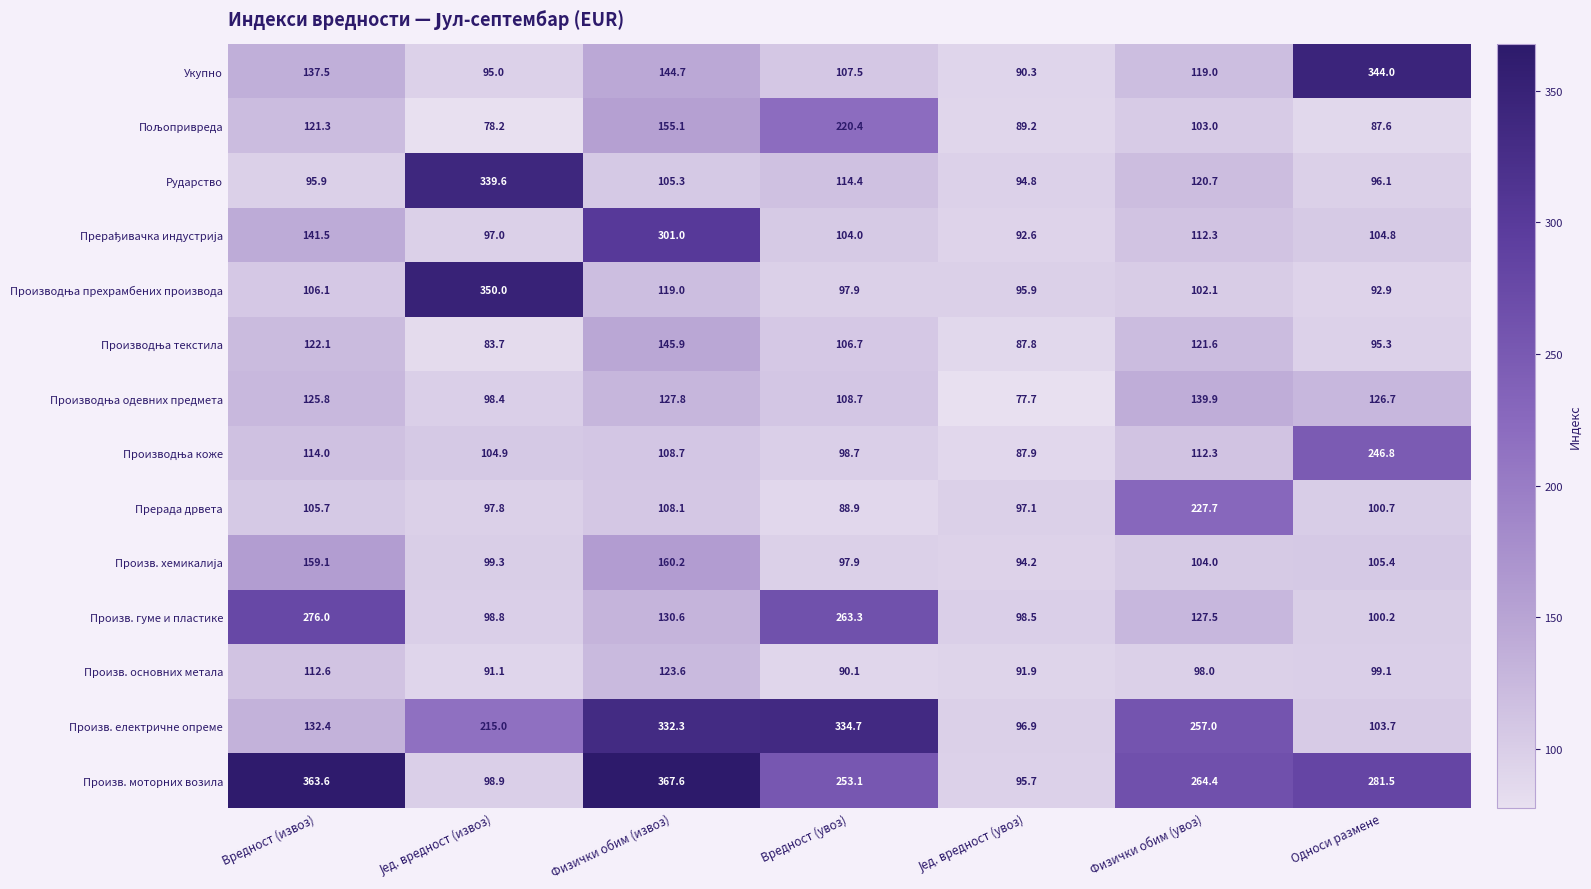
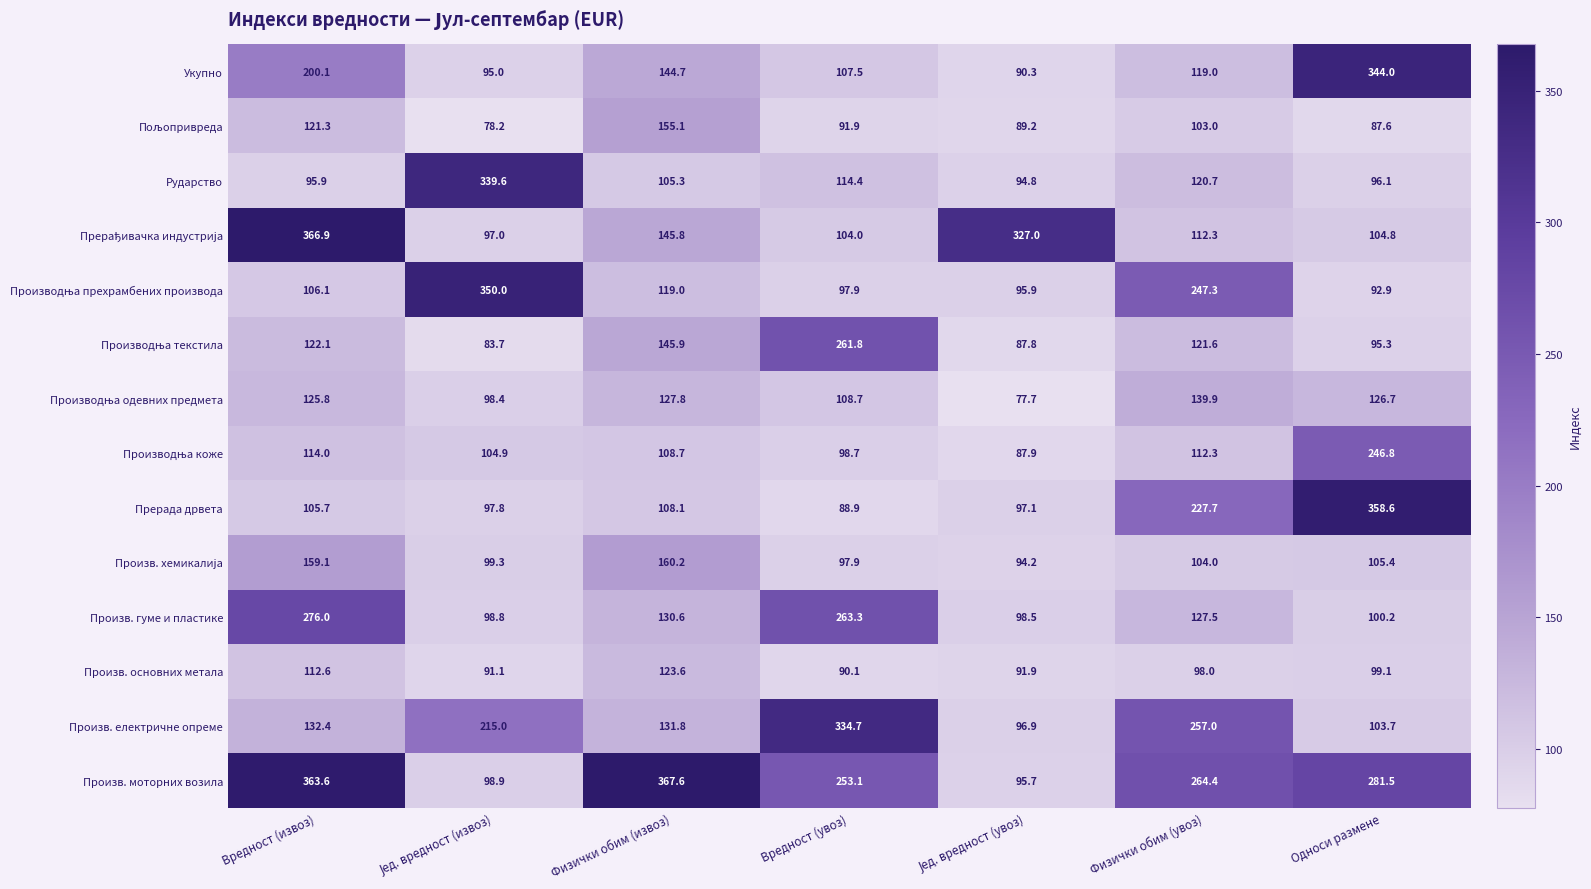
Укупно, Вредност (извоз): 137.5 -> 200.1
Пољопривреда, Вредност (увоз): 220.4 -> 91.9
Прерађивачка индустрија, Вредност (извоз): 141.5 -> 366.9
Прерађивачка индустрија, Физички обим (извоз): 301.0 -> 145.8
Прерађивачка индустрија, Јед. вредност (увоз): 92.6 -> 327.0
Производња прехрамбених производа, Физички обим (увоз): 102.1 -> 247.3
Производња текстила, Вредност (увоз): 106.7 -> 261.8
Прерада дрвета, Односи размене: 100.7 -> 358.6
Произв. електричне опреме, Физички обим (извоз): 332.3 -> 131.8
